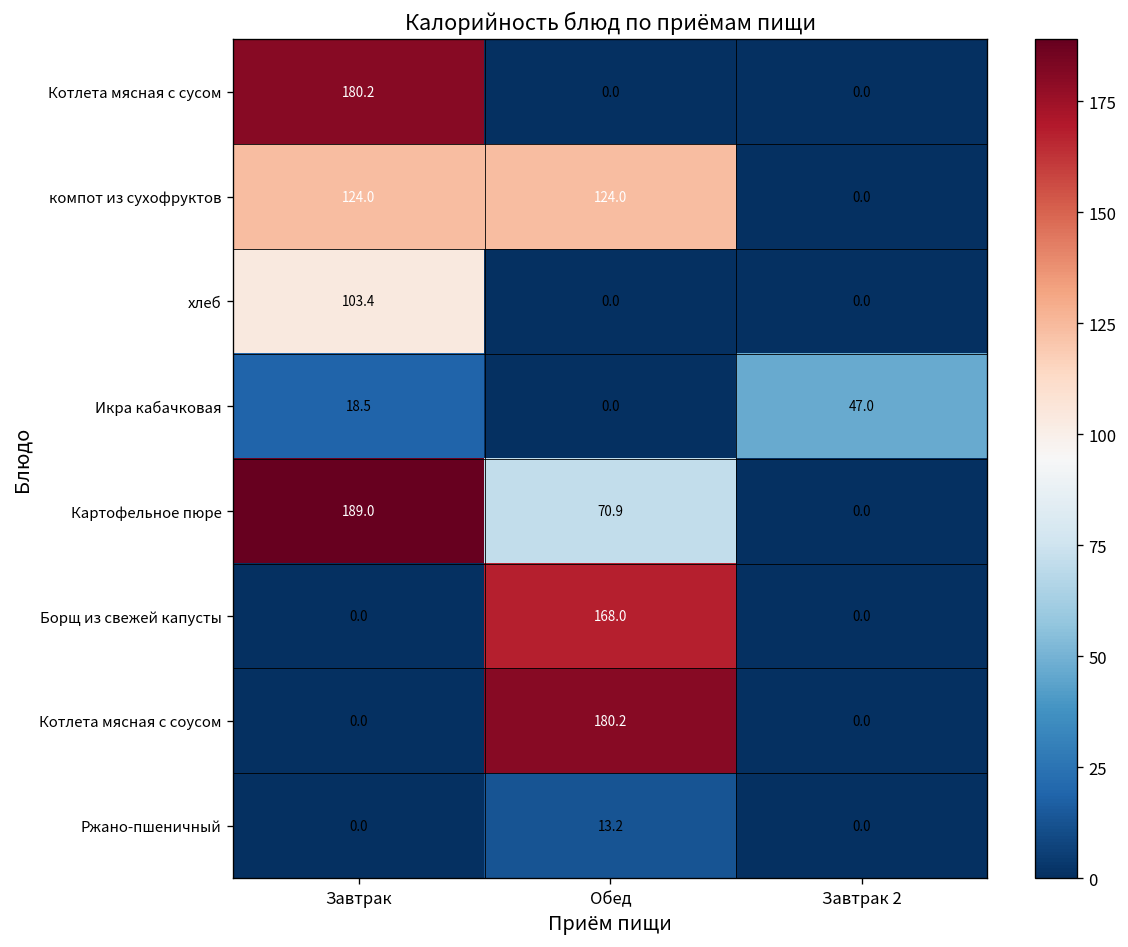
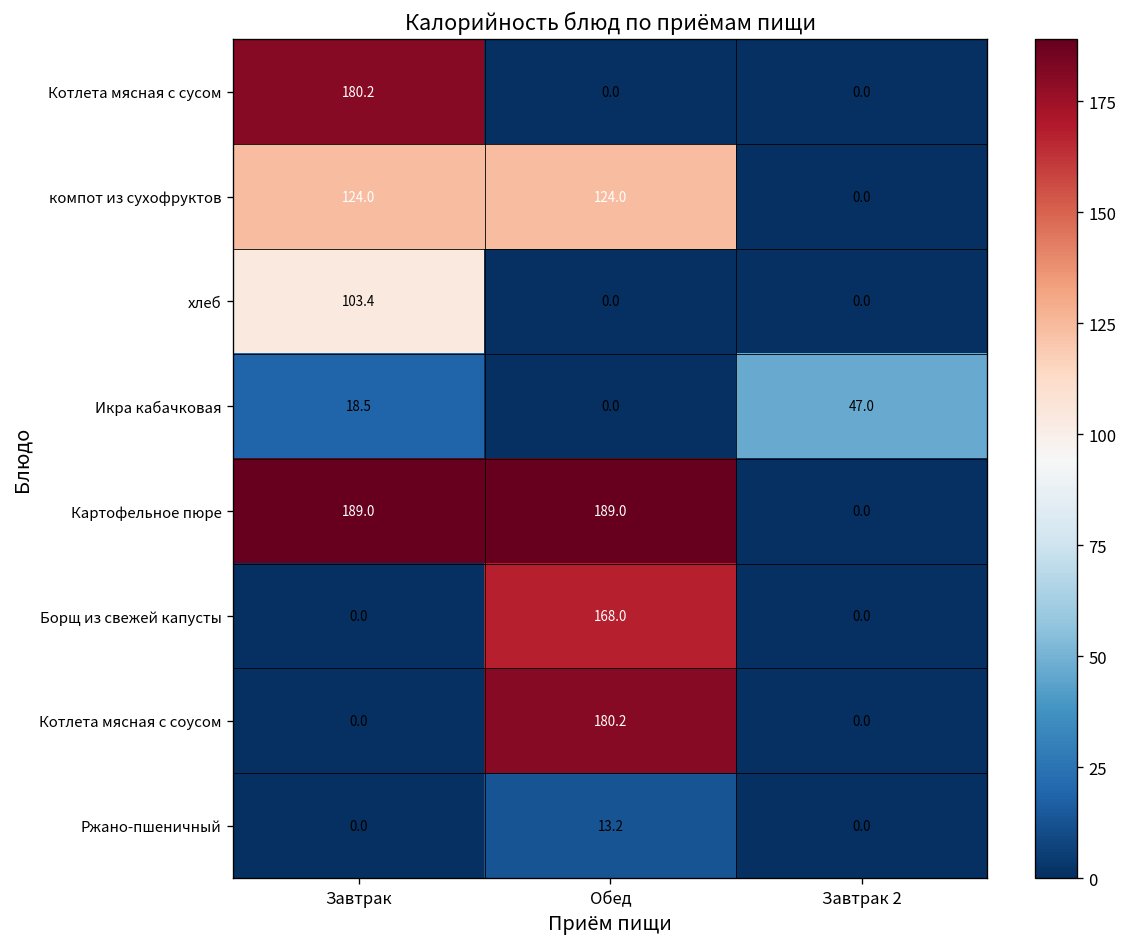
Картофельное пюре, Обед: 70.9 -> 189.0
